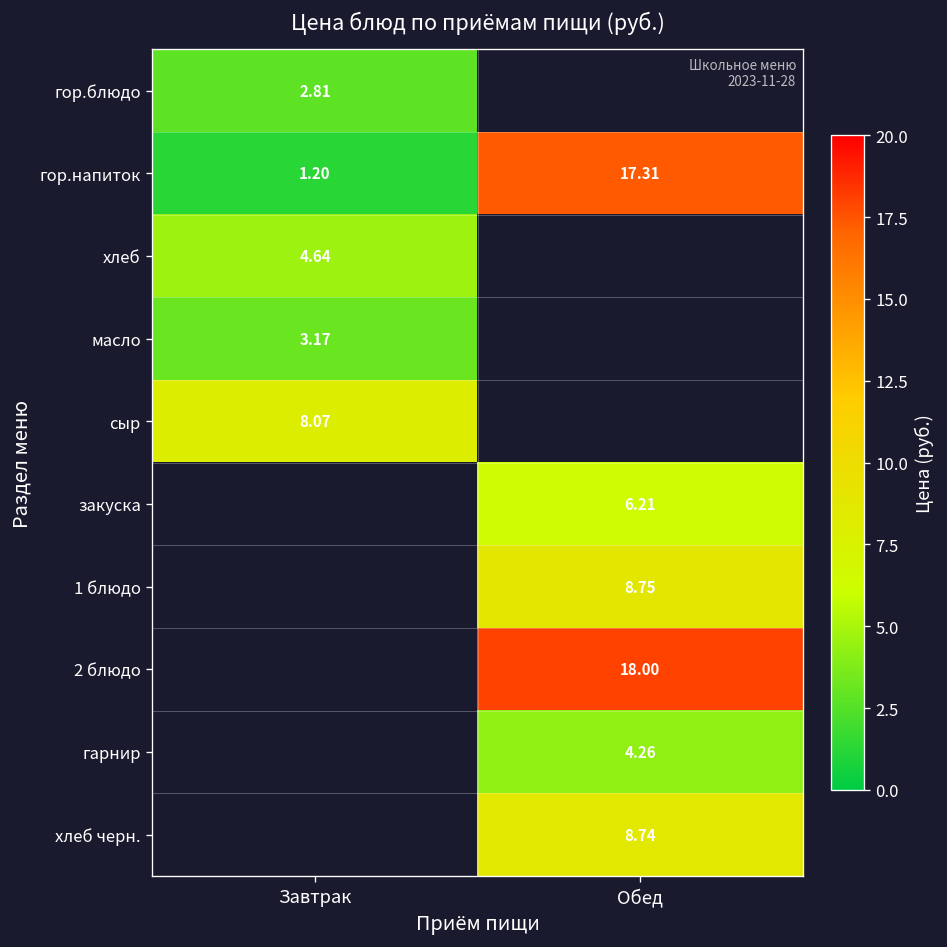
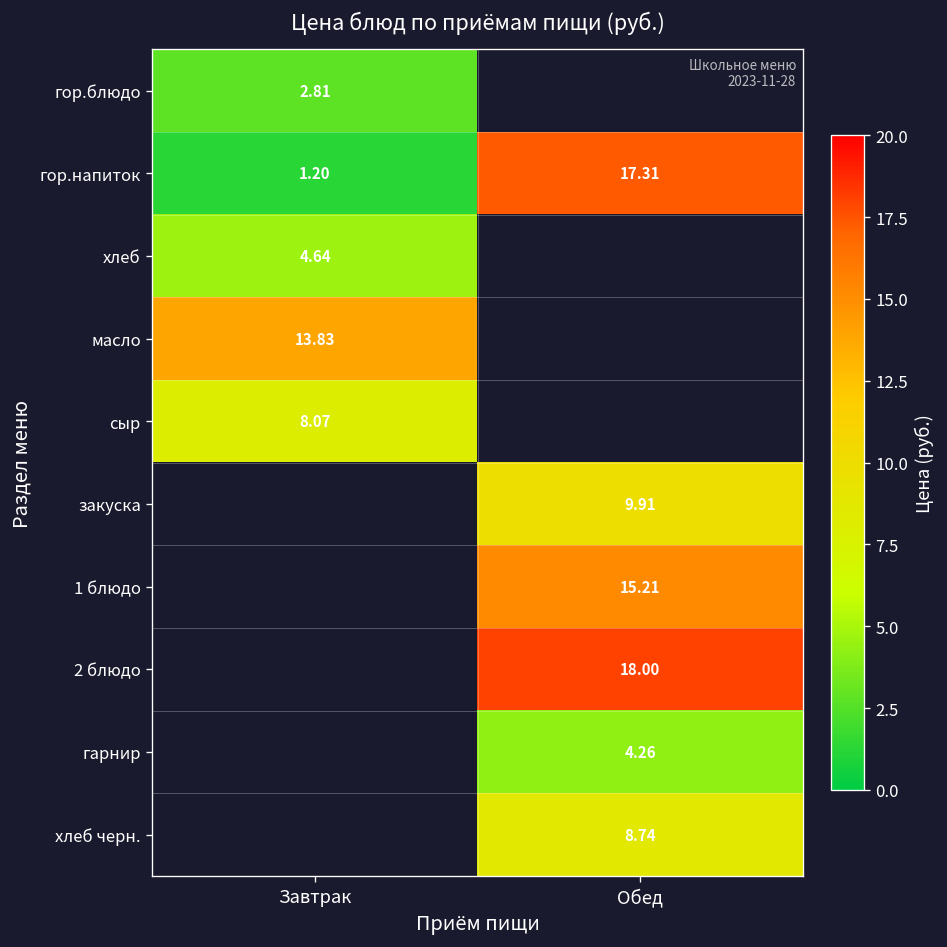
масло, Завтрак: 3.17 -> 13.83
закуска, Обед: 6.21 -> 9.91
1 блюдо, Обед: 8.75 -> 15.21
